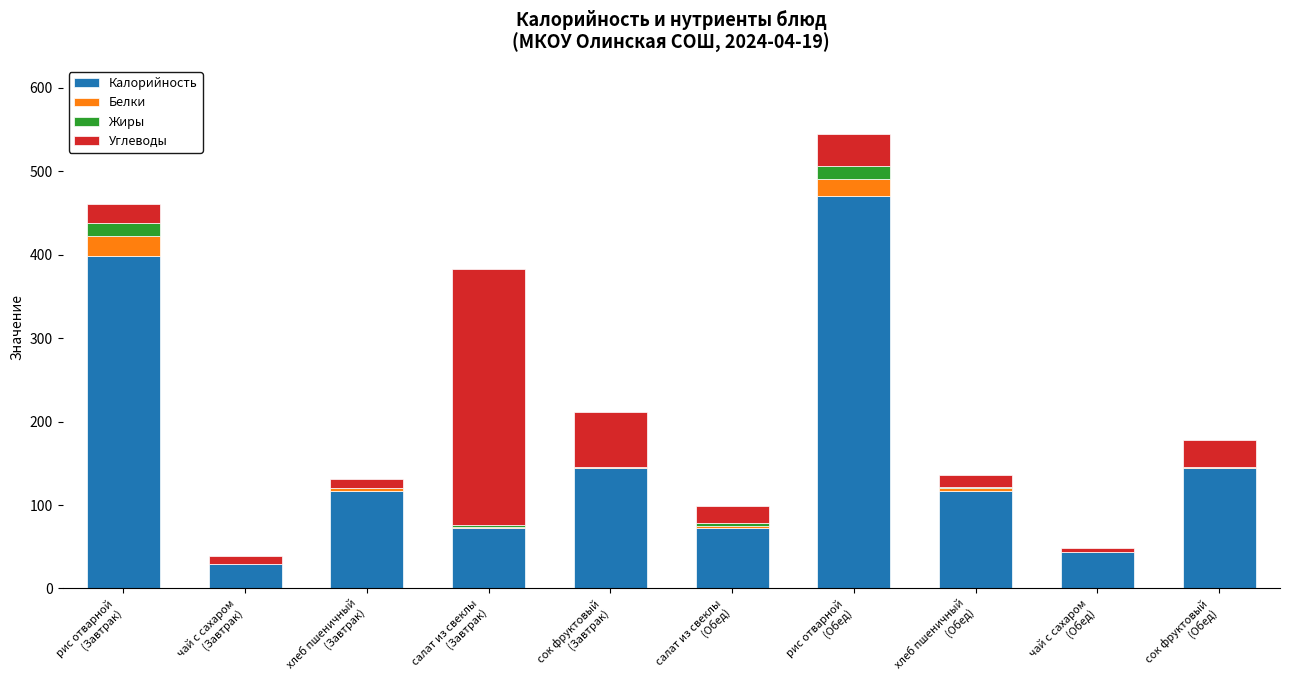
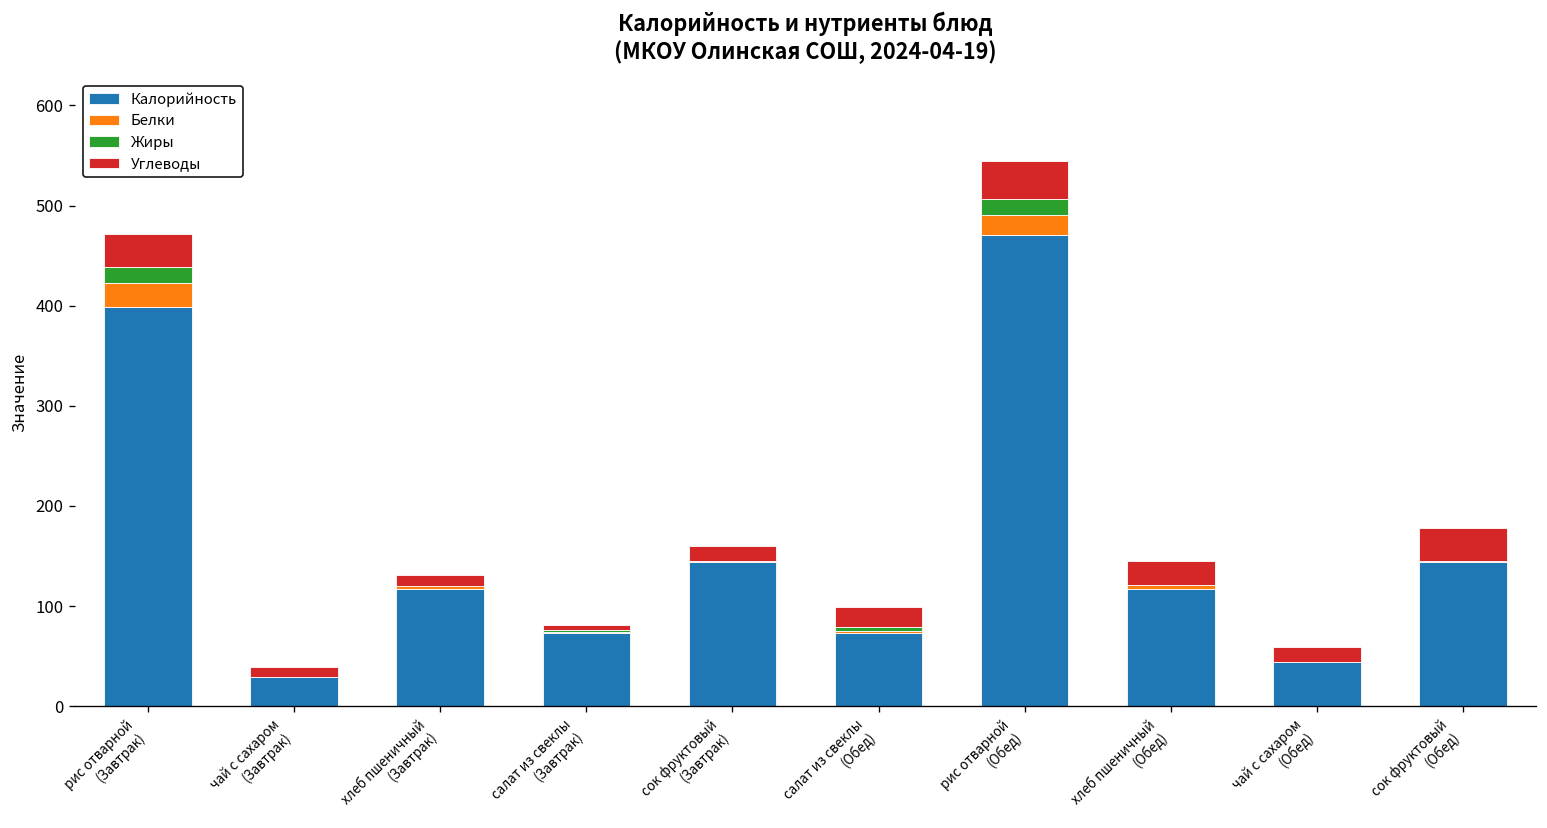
Углеводы, рис отварной (Завтрак): 20 -> 30
Углеводы, салат из свеклы (Завтрак): 310 -> 10
Углеводы, сок фруктовый (Завтрак): 70 -> 20
Углеводы, хлеб пшеничный (Обед): 10 -> 20
Углеводы, чай с сахаром (Обед): 10 -> 20
